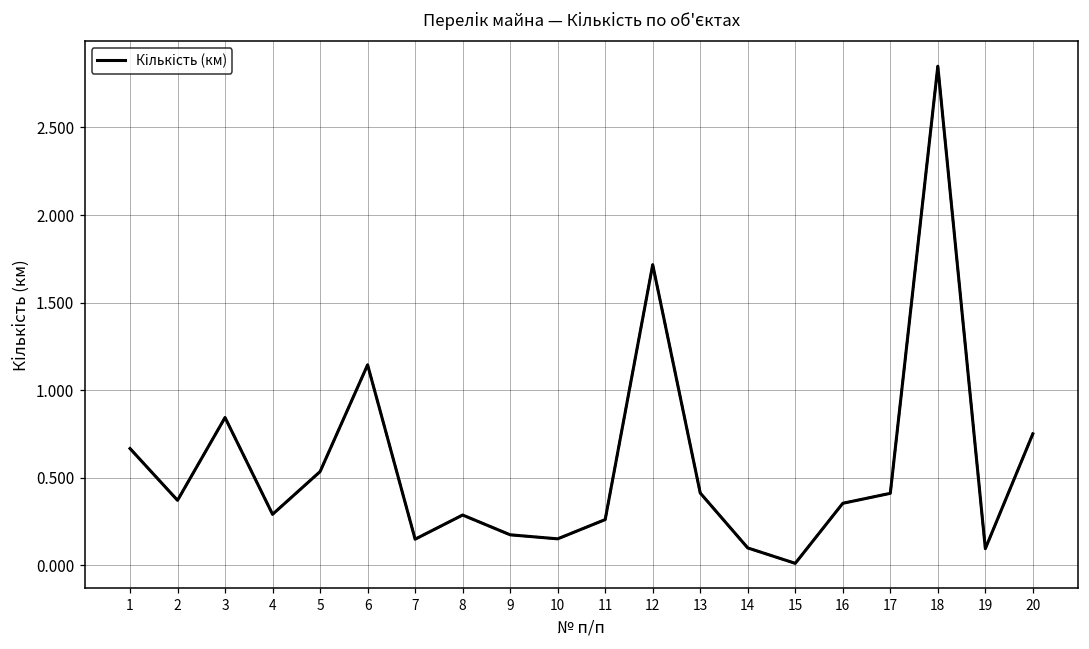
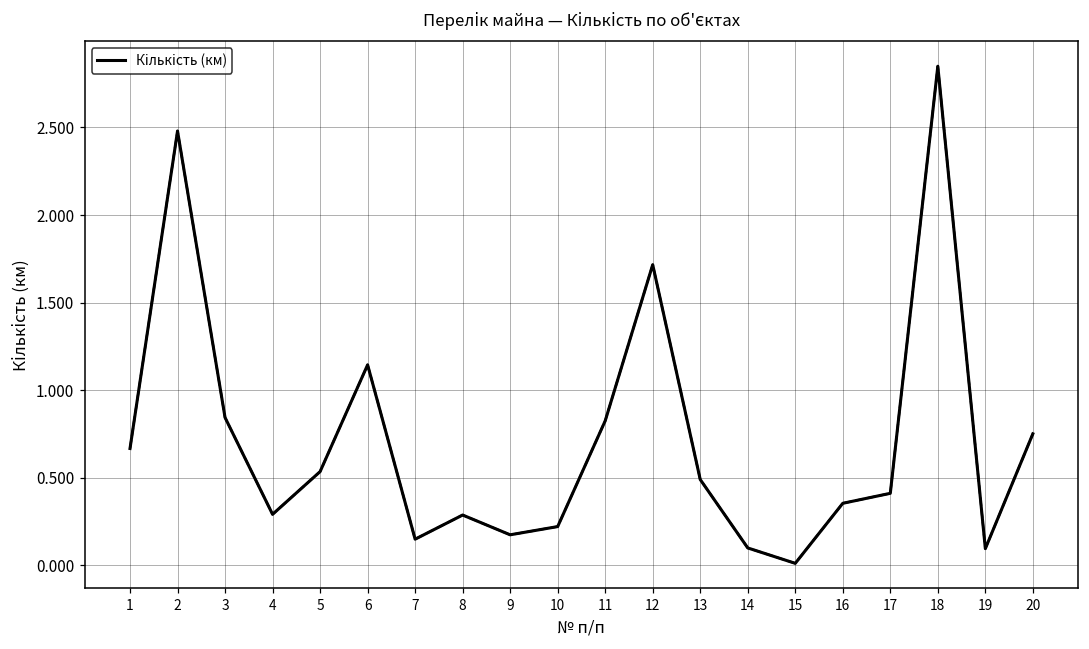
2: 0.37 -> 2.48
10: 0.15 -> 0.22
11: 0.26 -> 0.82
13: 0.41 -> 0.49
